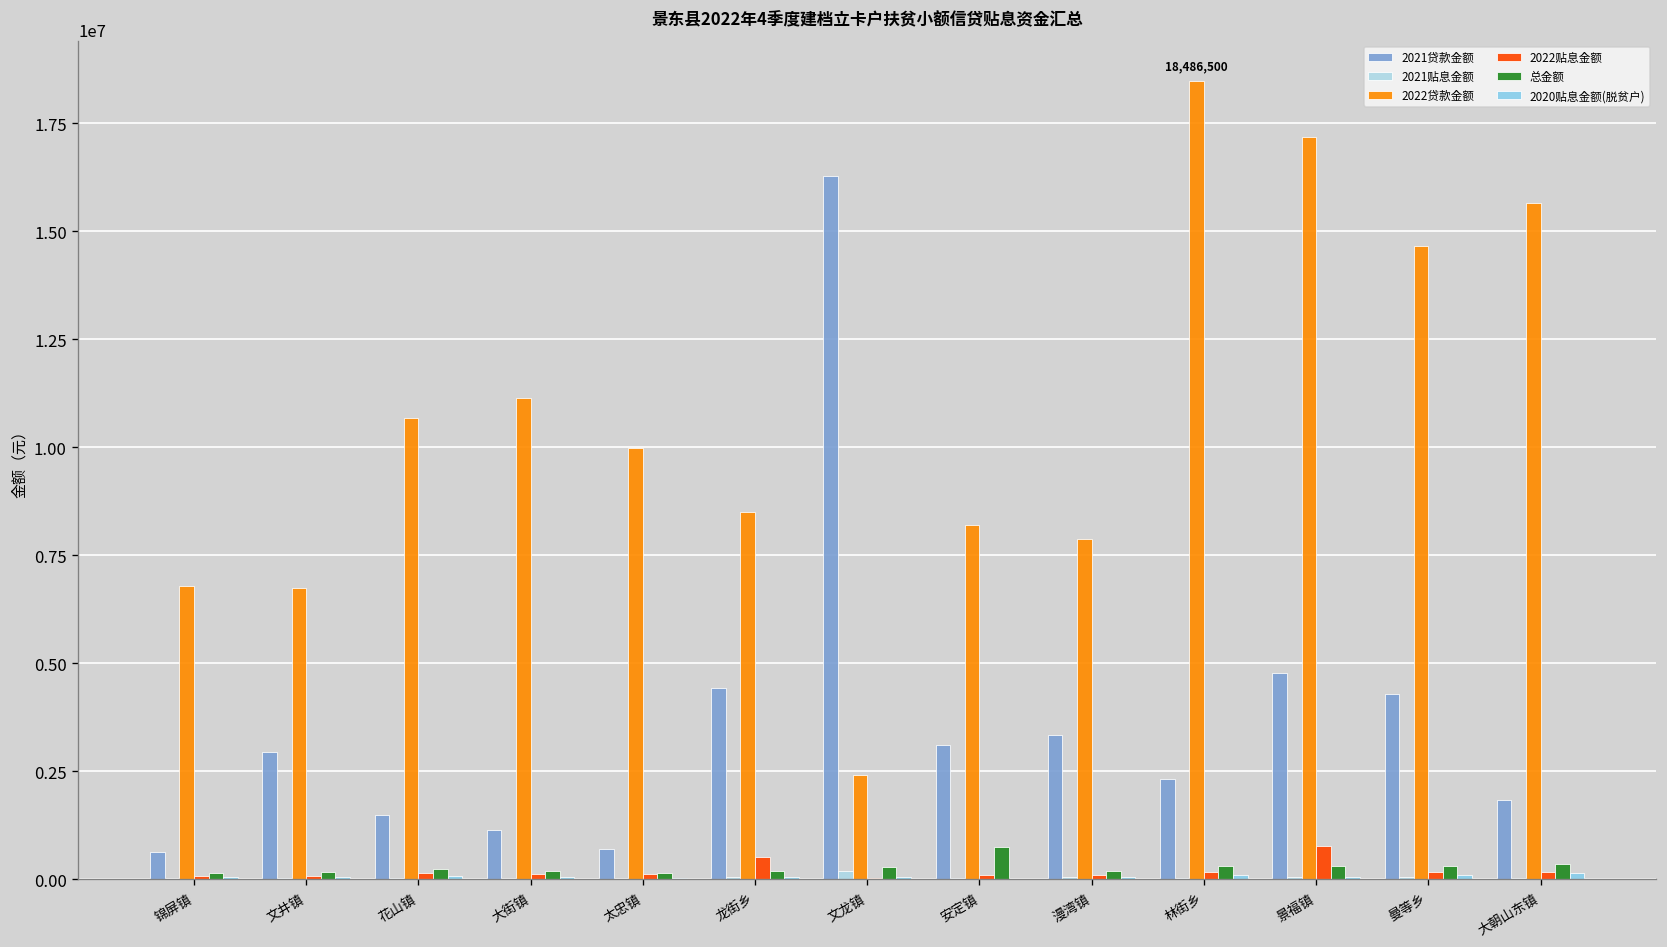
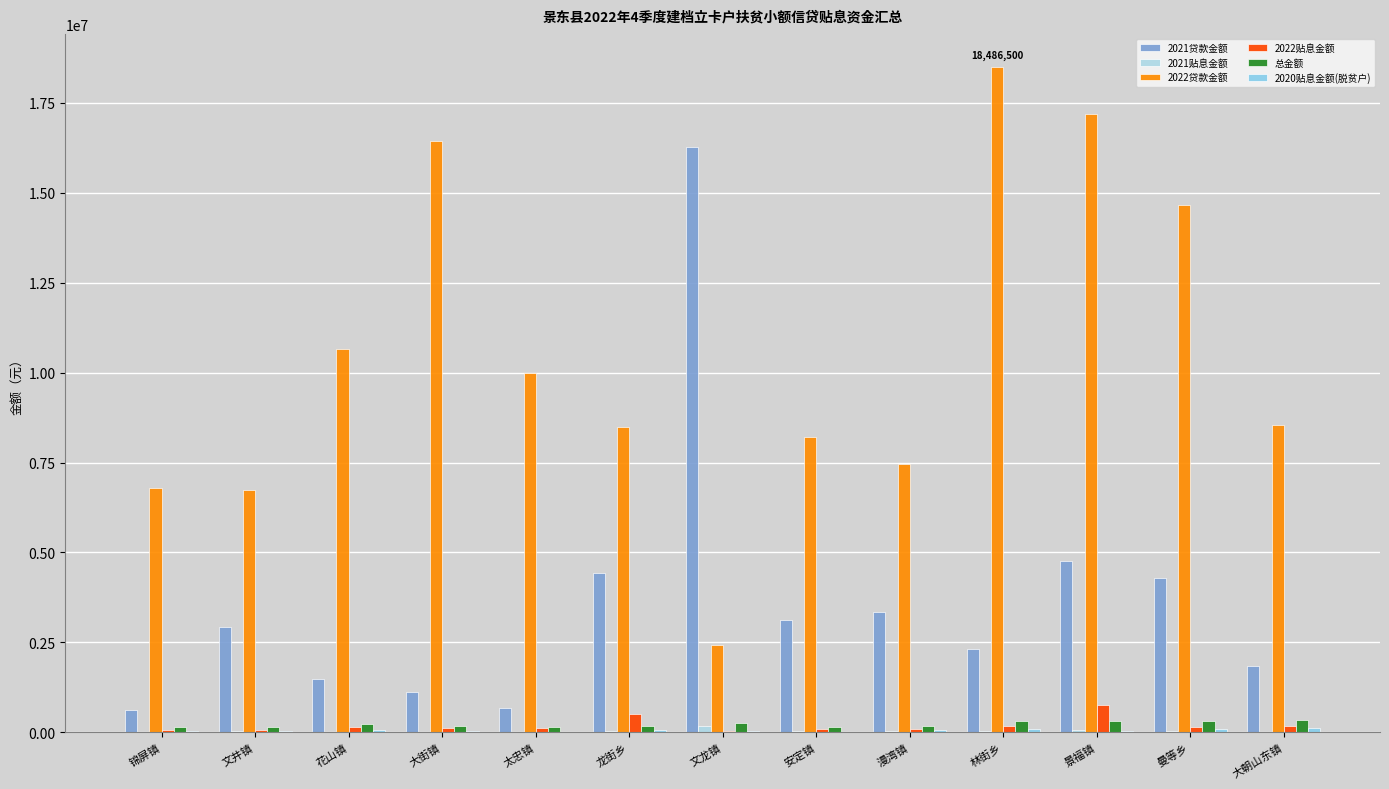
2022贷款金额, 大街镇: 11100000 -> 16400000
总金额, 安定镇: 700000 -> 200000
2022贷款金额, 漫湾镇: 7900000 -> 7500000
2022贷款金额, 大朝山东镇: 15700000 -> 8600000
